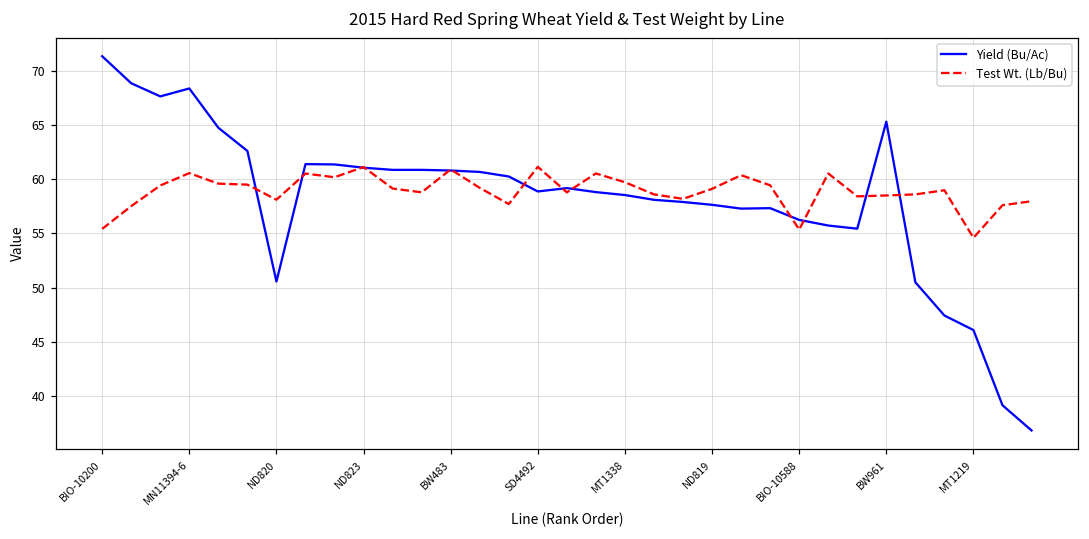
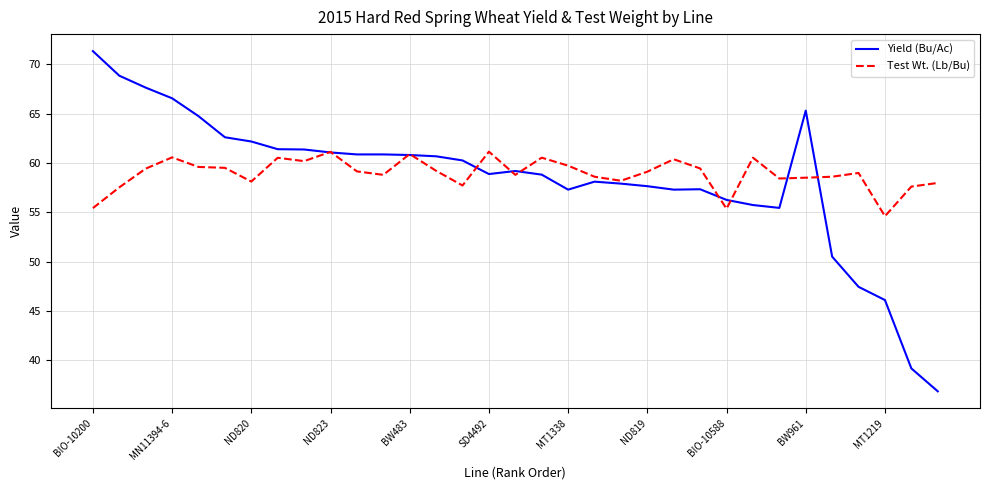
Yield (Bu/Ac), MN11394-6: 68 -> 67
Yield (Bu/Ac), ND820: 51 -> 62
Yield (Bu/Ac), MT1338: 59 -> 57
